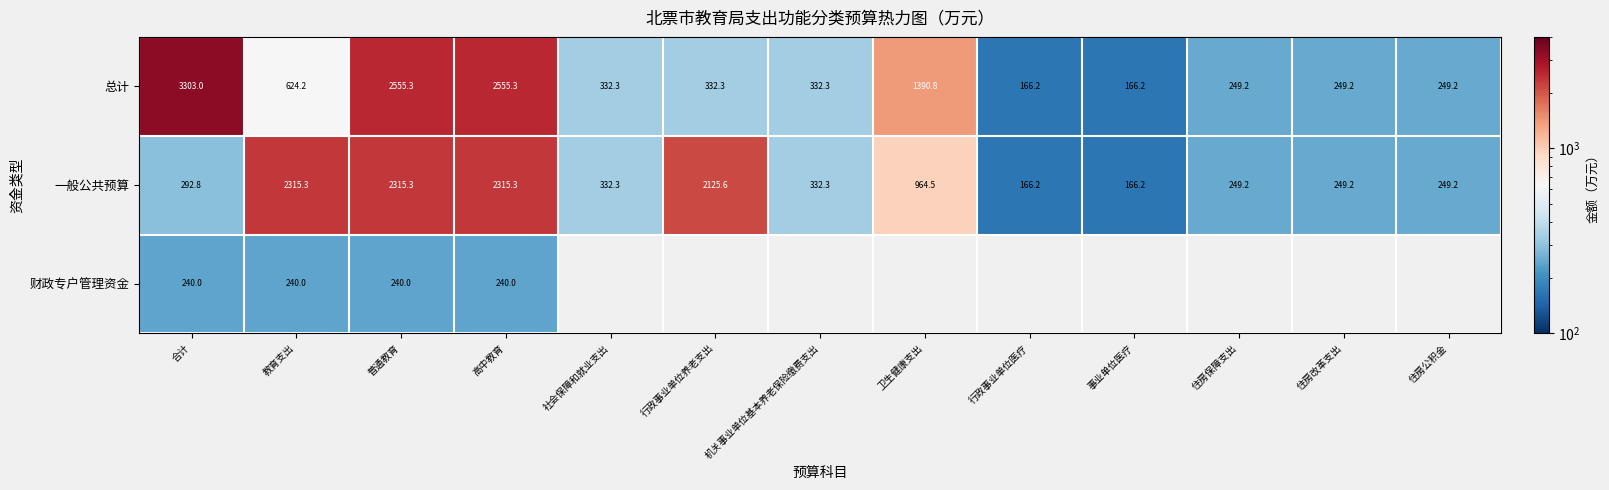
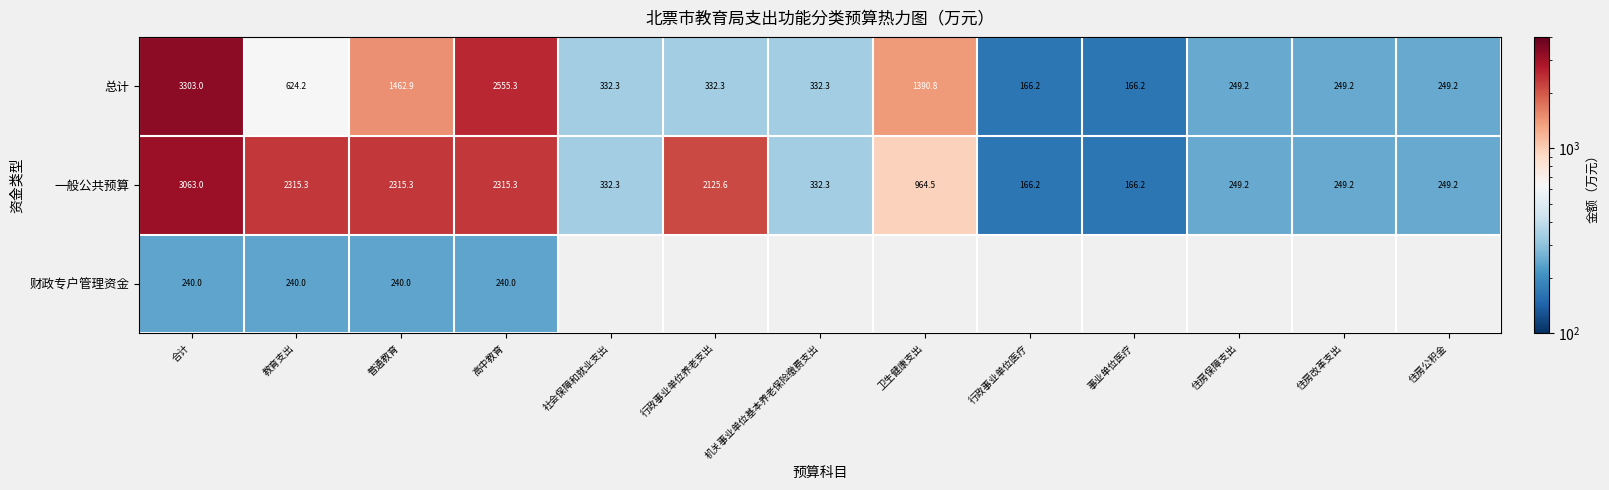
总计, 普通教育: 2555.3 -> 1462.9
一般公共预算, 合计: 292.8 -> 3063.0
